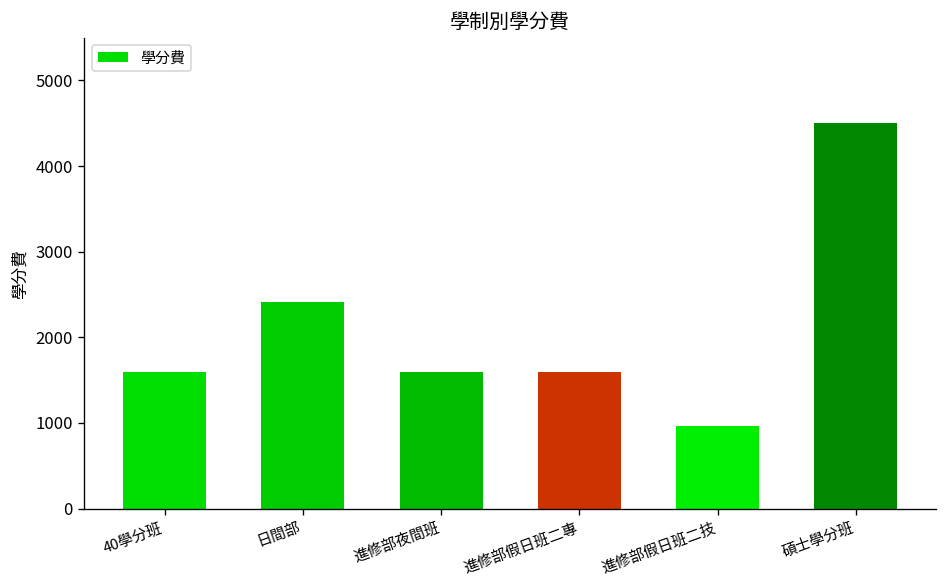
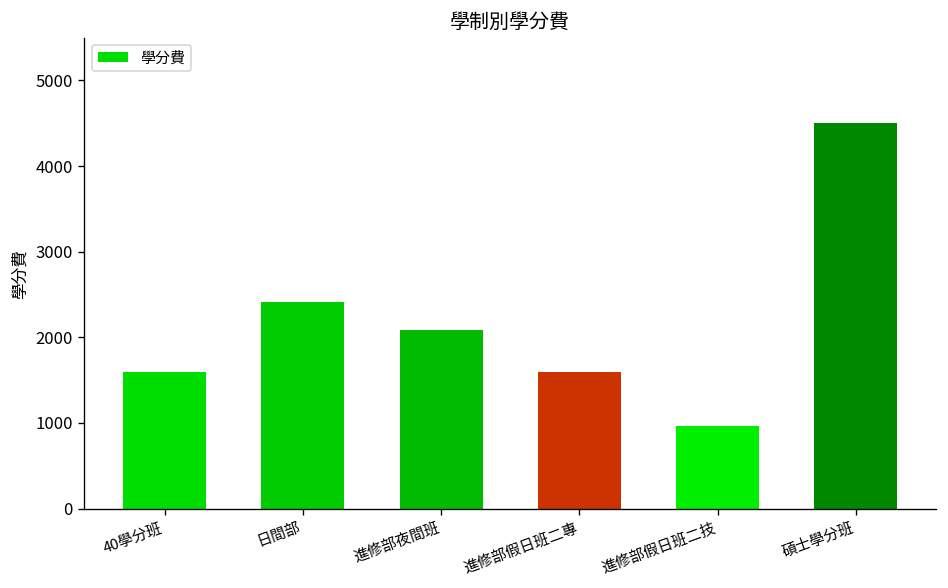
進修部夜間班: 1600 -> 2100
